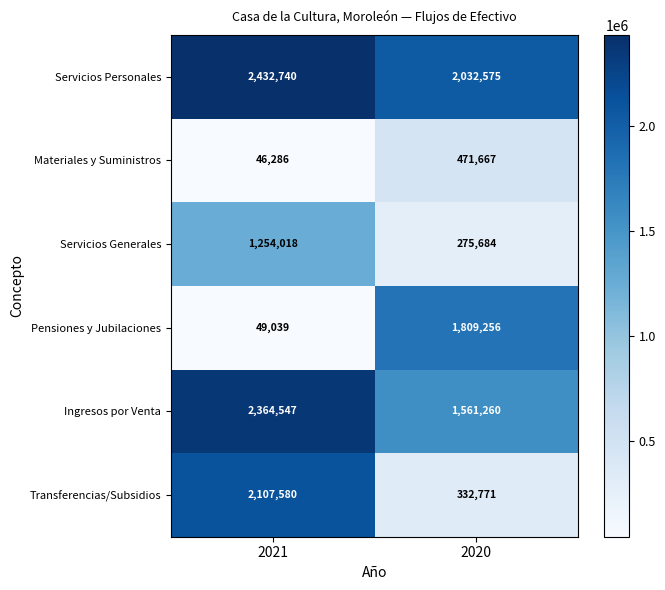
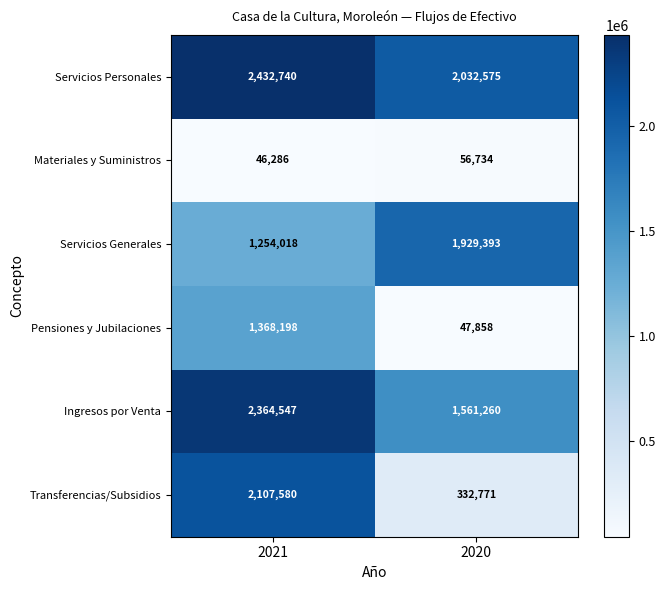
Materiales y Suministros, 2020: 471,667 -> 56,734
Servicios Generales, 2020: 275,684 -> 1,929,393
Pensiones y Jubilaciones, 2021: 49,039 -> 1,368,198
Pensiones y Jubilaciones, 2020: 1,809,256 -> 47,858
